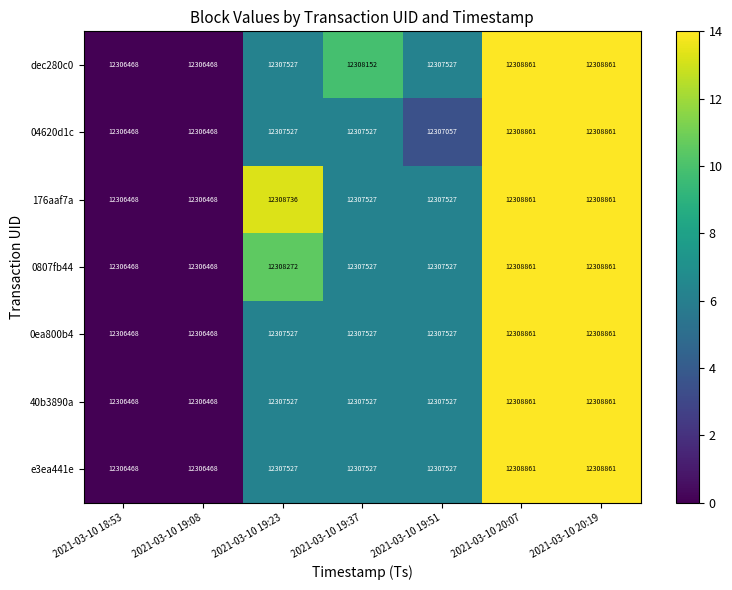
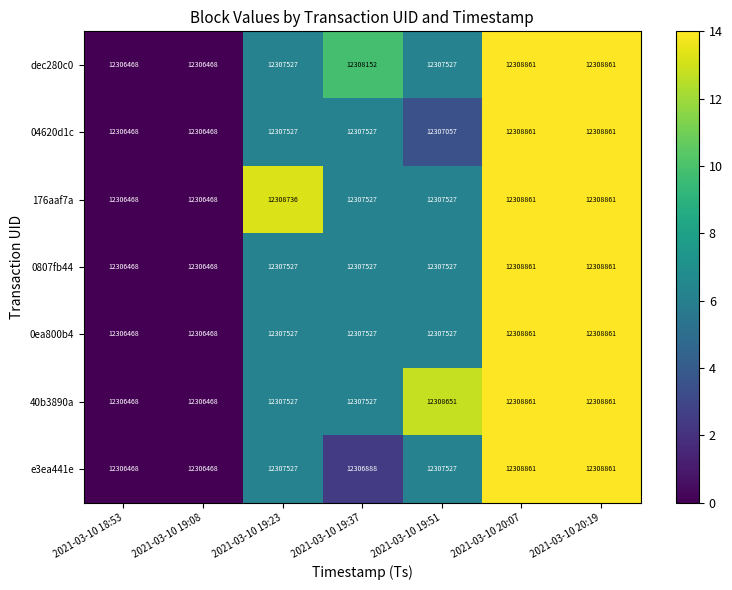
0807fb44, 2021-03-10 19:23: 12308272 -> 12307527
40b3890a, 2021-03-10 19:51: 12307527 -> 12308651
e3ea441e, 2021-03-10 19:37: 12307527 -> 12306888
